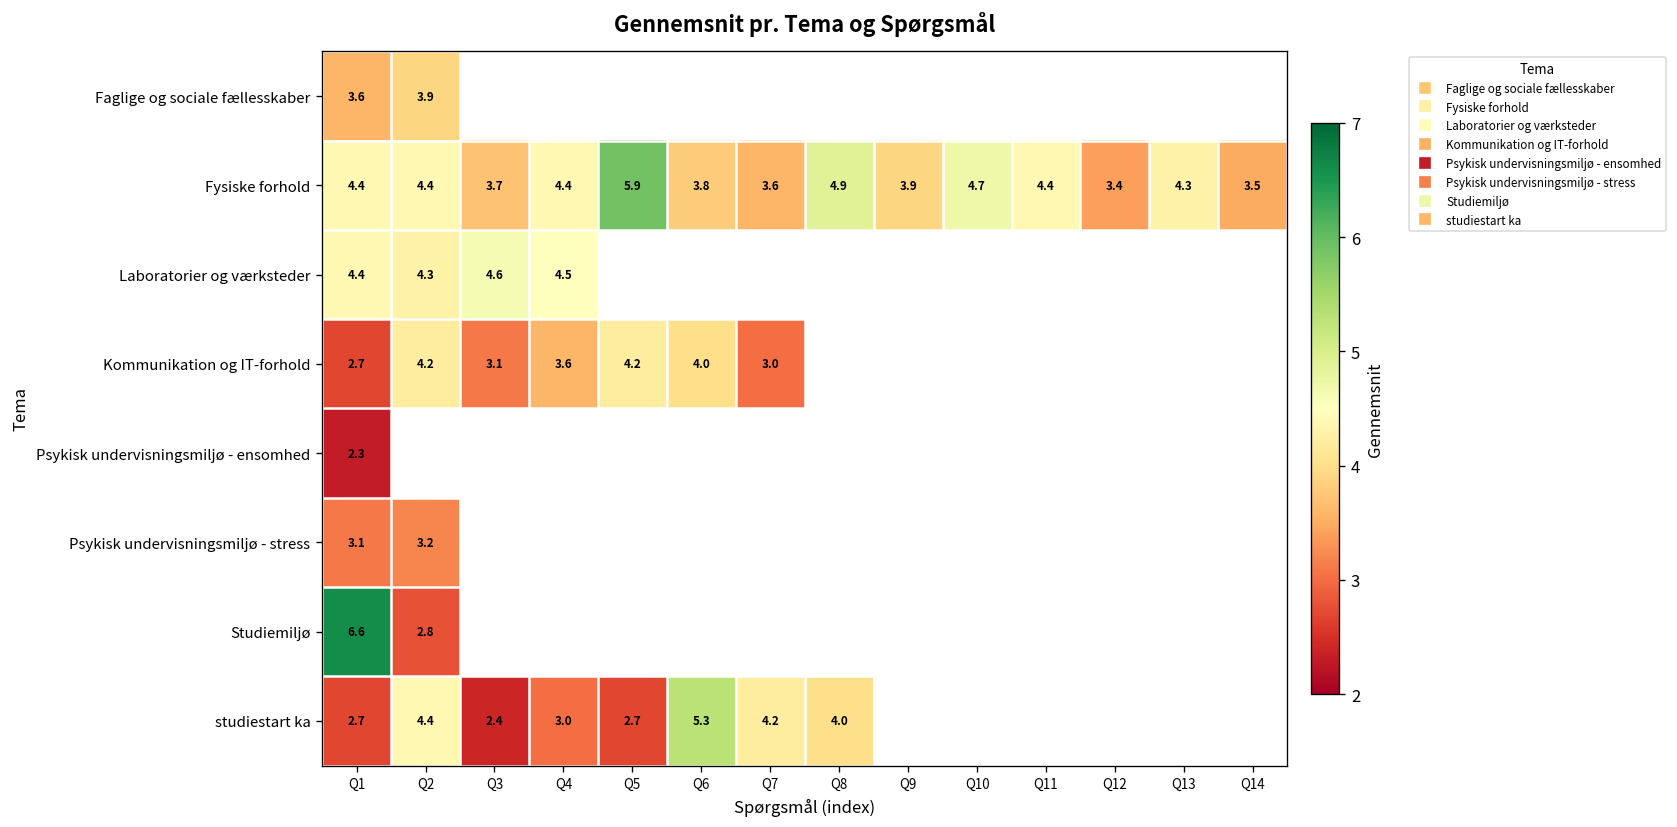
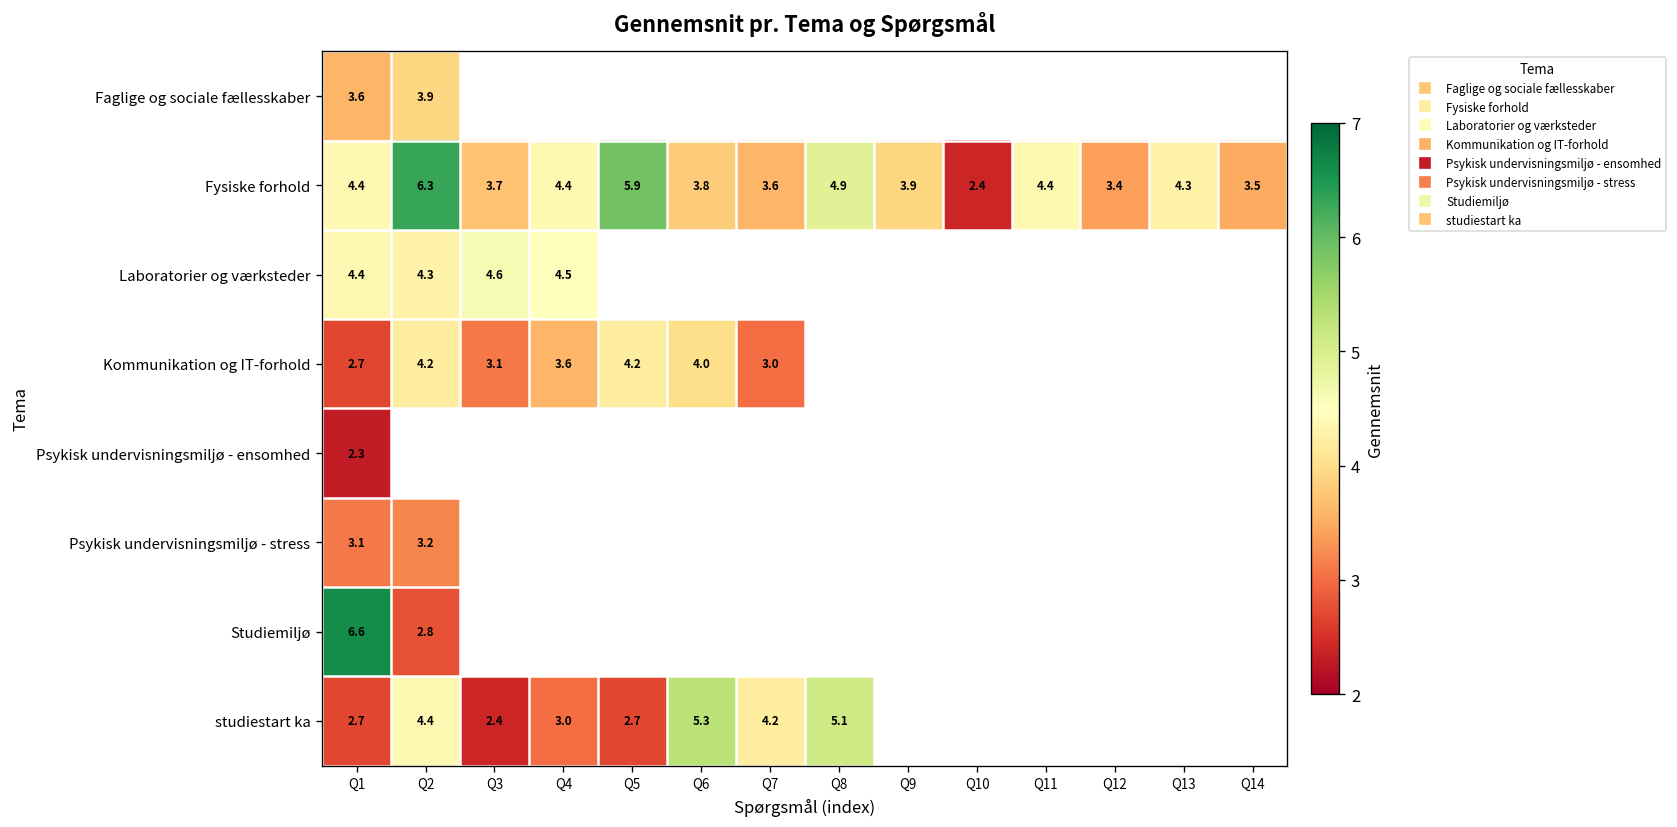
Fysiske forhold, Q2: 4.4 -> 6.3
Fysiske forhold, Q10: 4.7 -> 2.4
studiestart ka, Q8: 4.0 -> 5.1
